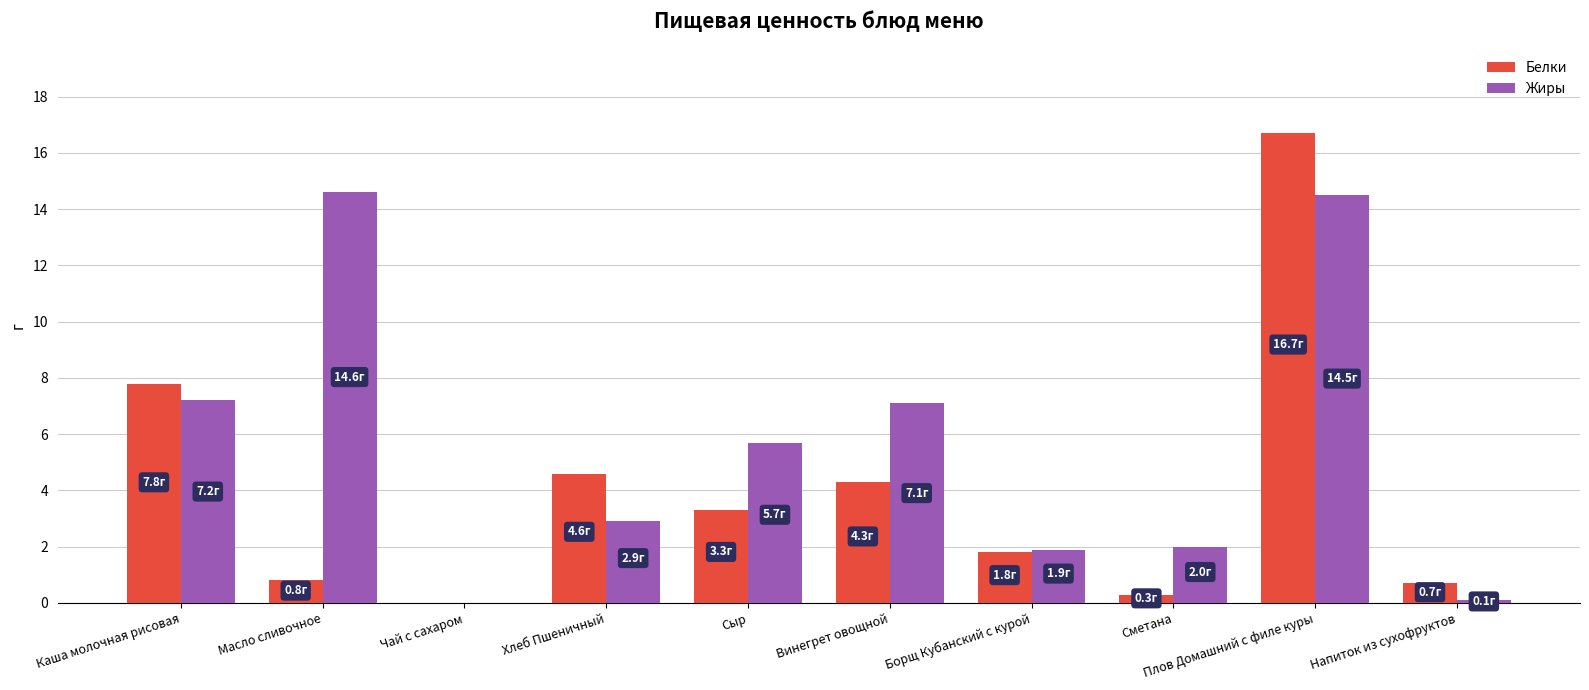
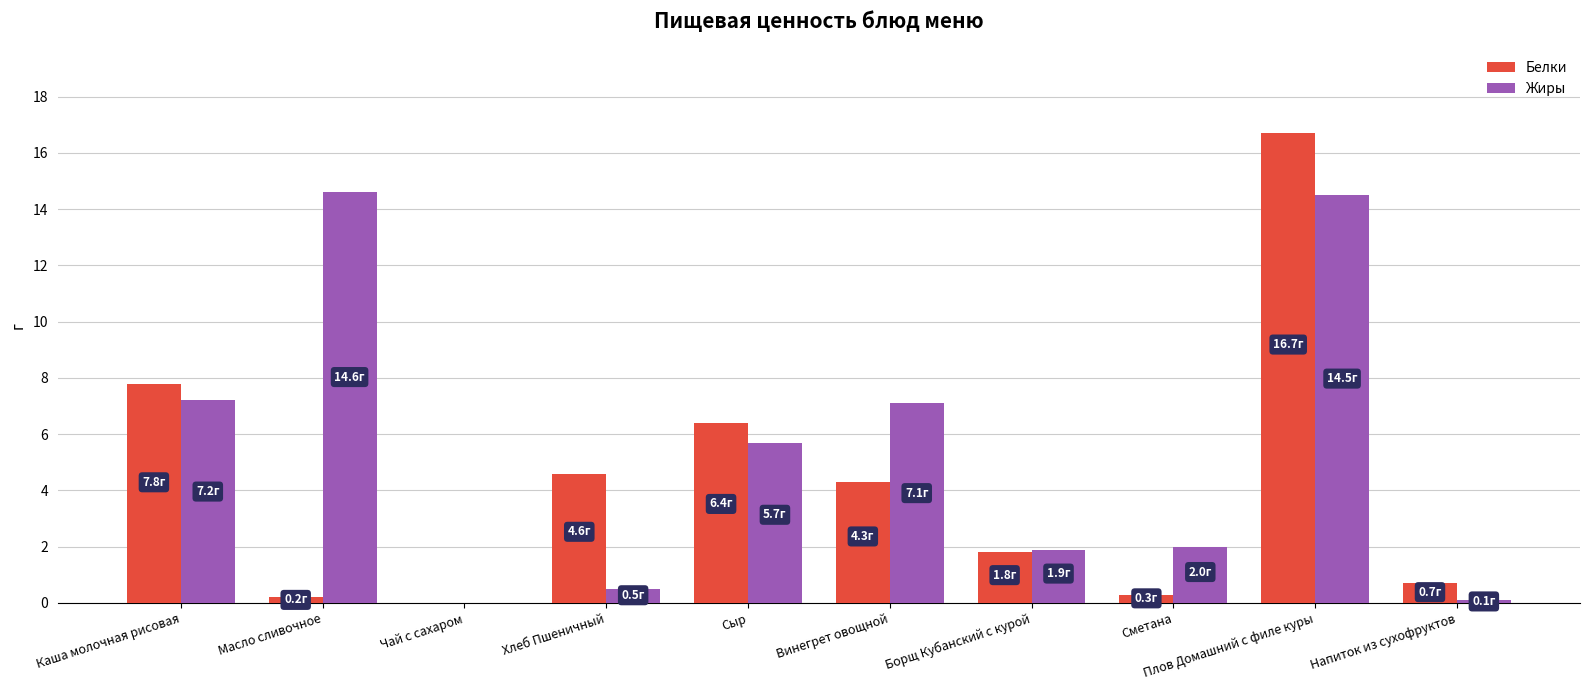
Белки, Масло сливочное: 0.8г -> 0.2г
Жиры, Хлеб Пшеничный: 2.9г -> 0.5г
Белки, Сыр: 3.3г -> 6.4г
